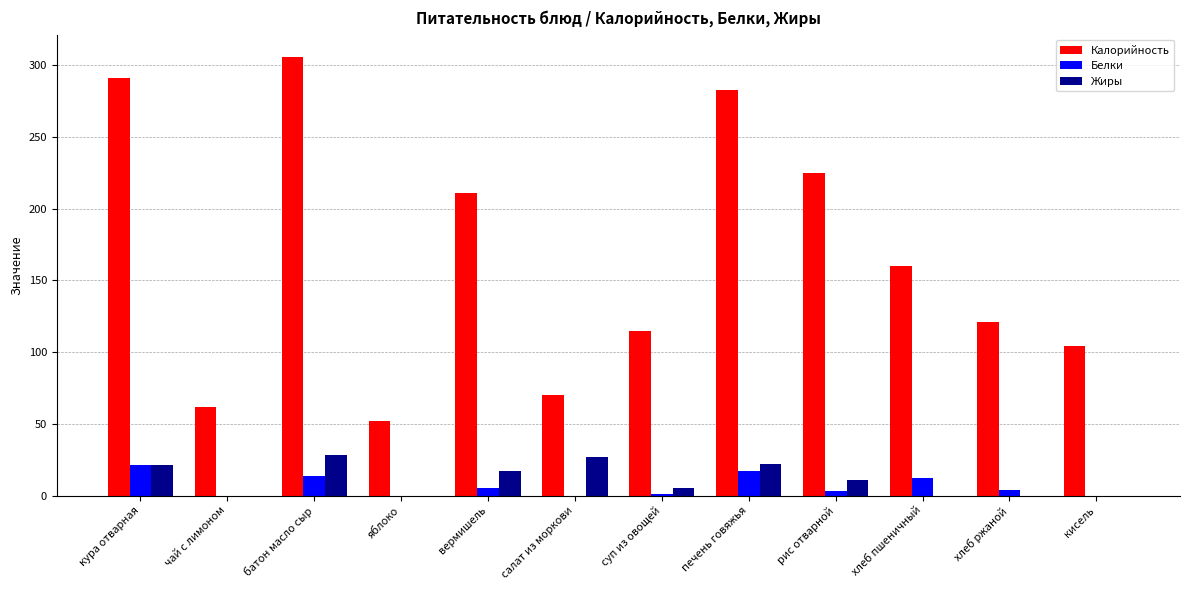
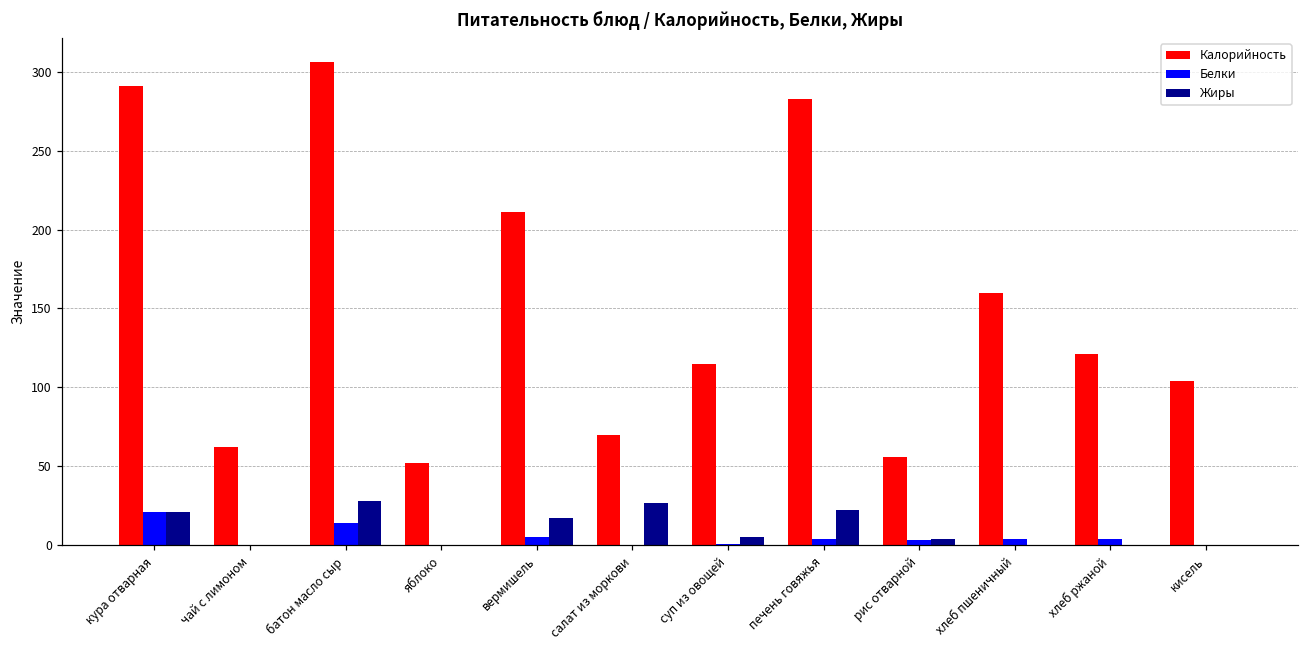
Белки, печень говяжья: 17 -> 4
Калорийность, рис отварной: 225 -> 56
Жиры, рис отварной: 11 -> 4
Белки, хлеб пшеничный: 12 -> 4
